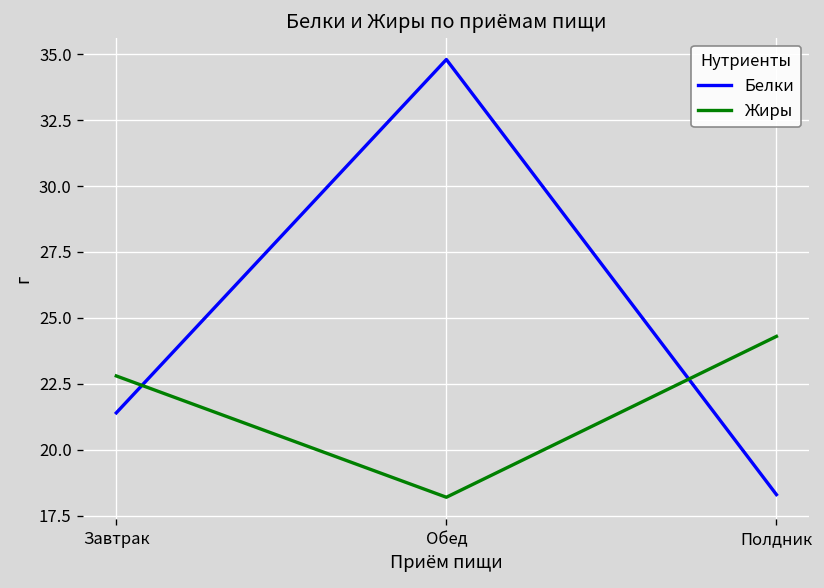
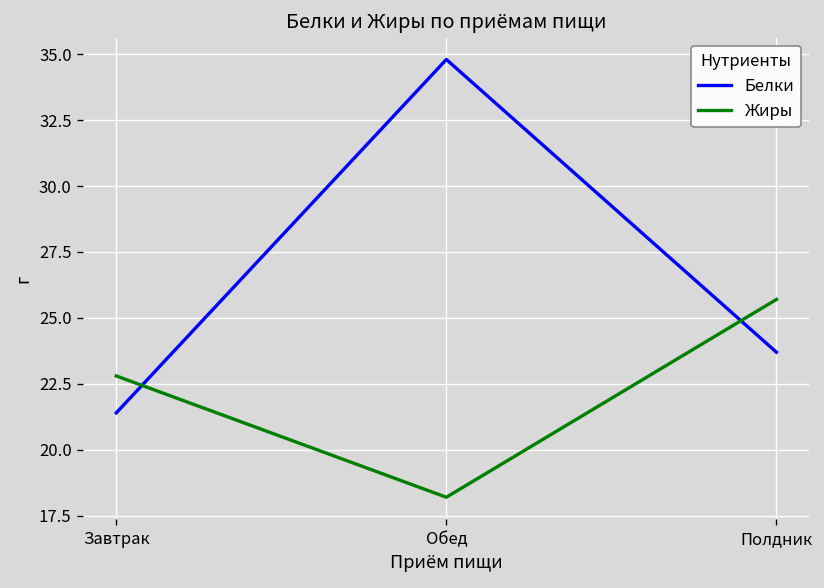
Белки, Полдник: 18.3 -> 23.7
Жиры, Полдник: 24.3 -> 25.7
